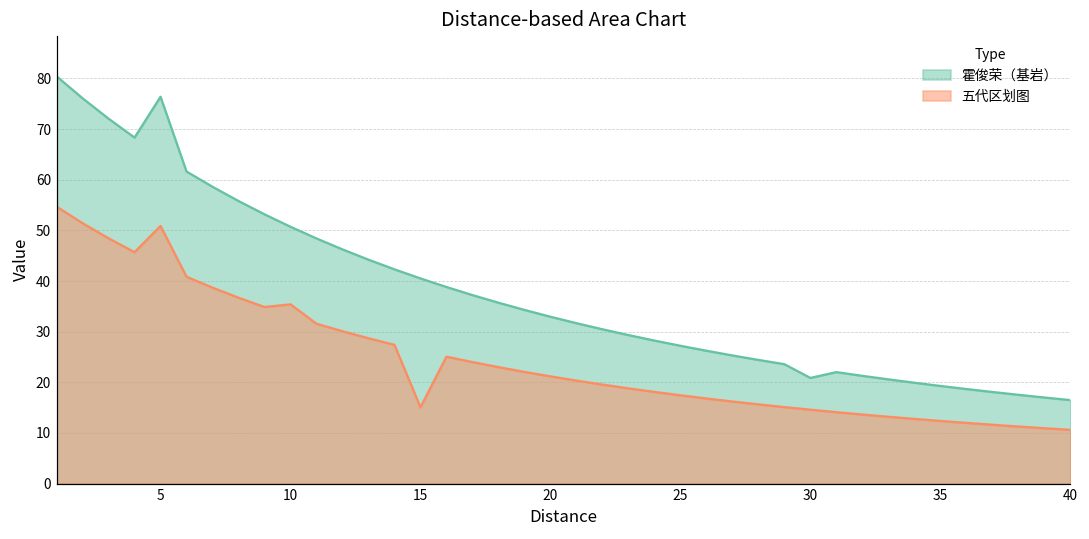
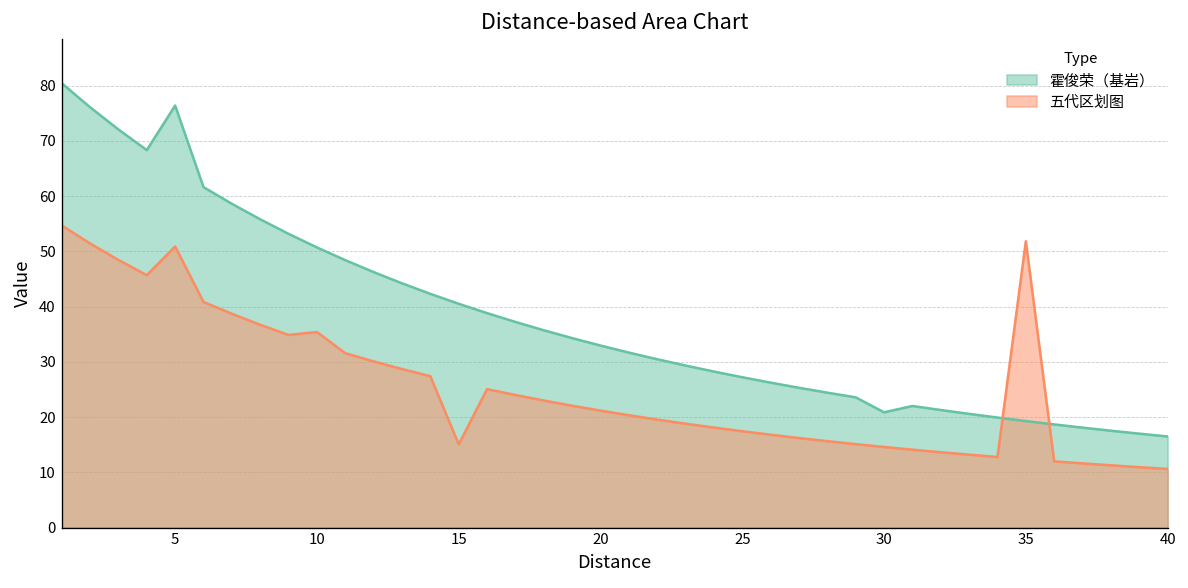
五代区划图, 35: 12 -> 52
